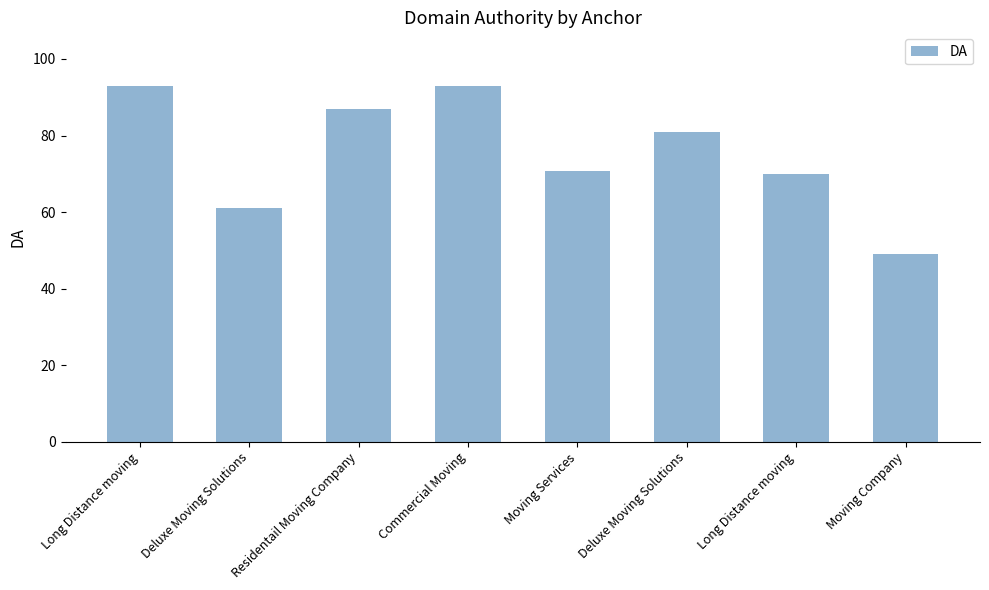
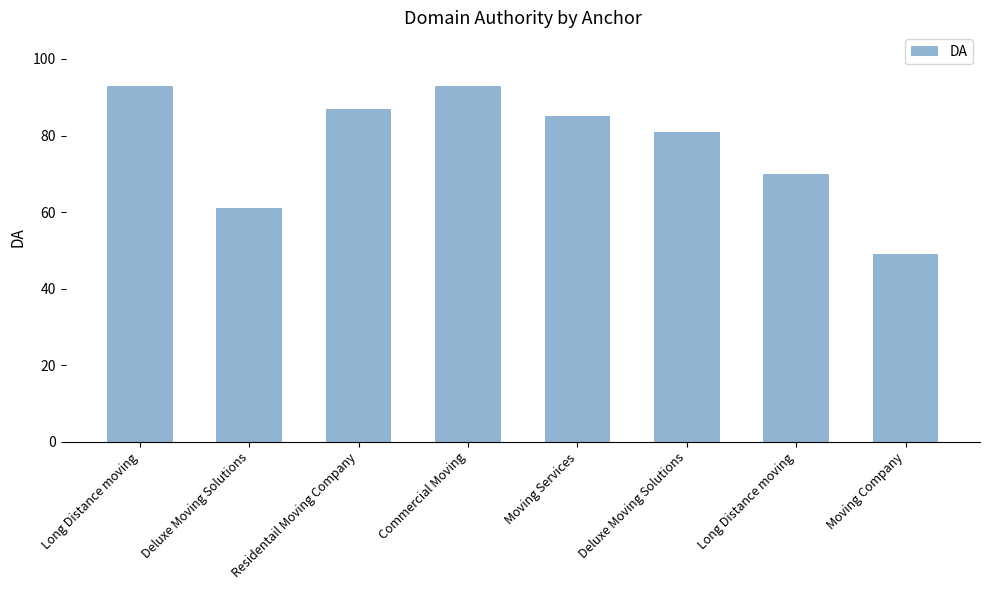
Moving Services: 71 -> 85
